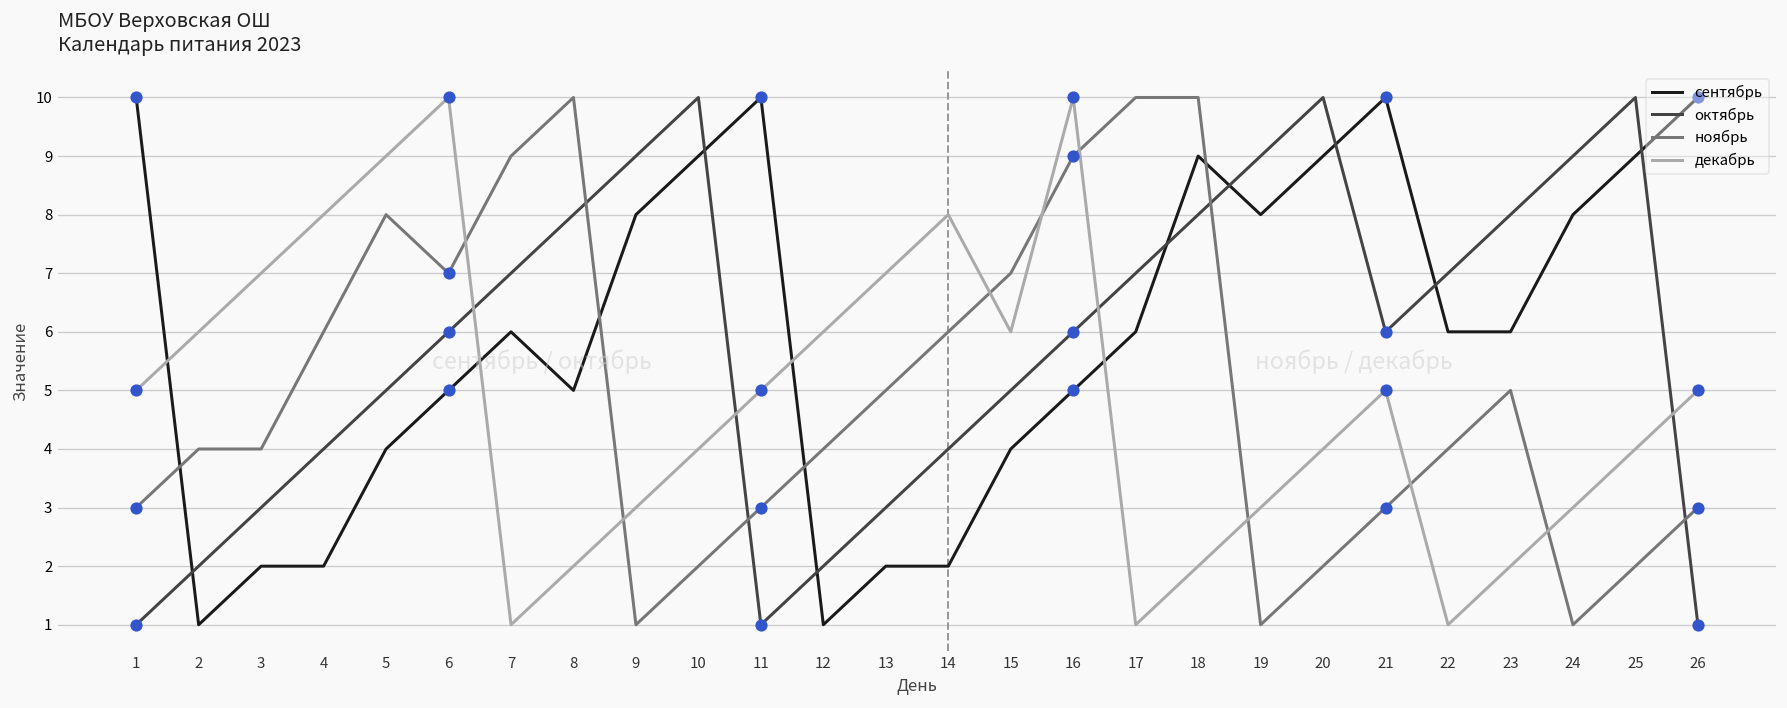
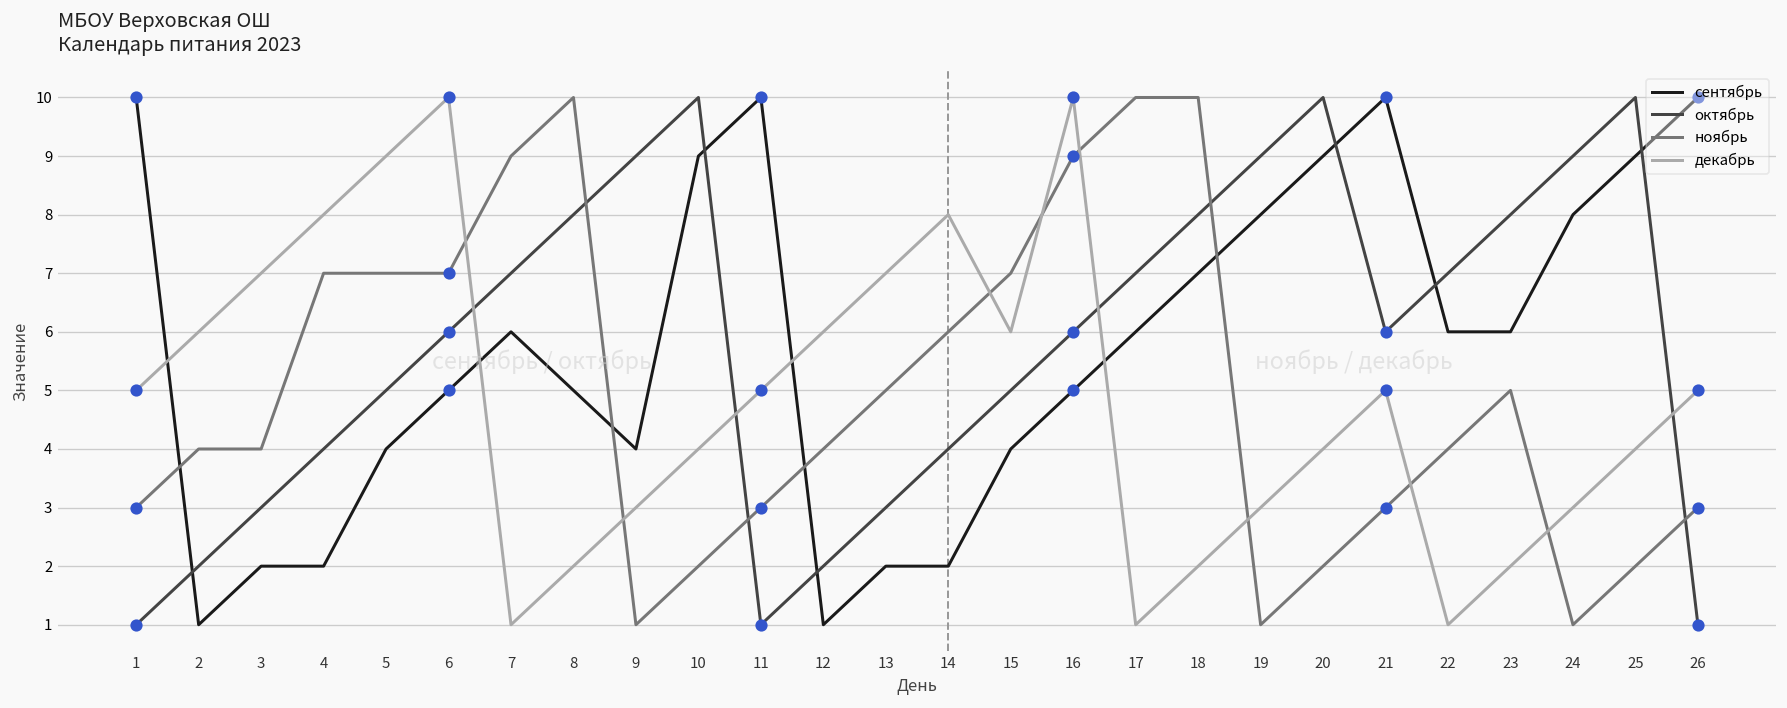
ноябрь, 4: 6 -> 7
ноябрь, 5: 8 -> 7
сентябрь, 9: 8 -> 4
сентябрь, 18: 9 -> 7
